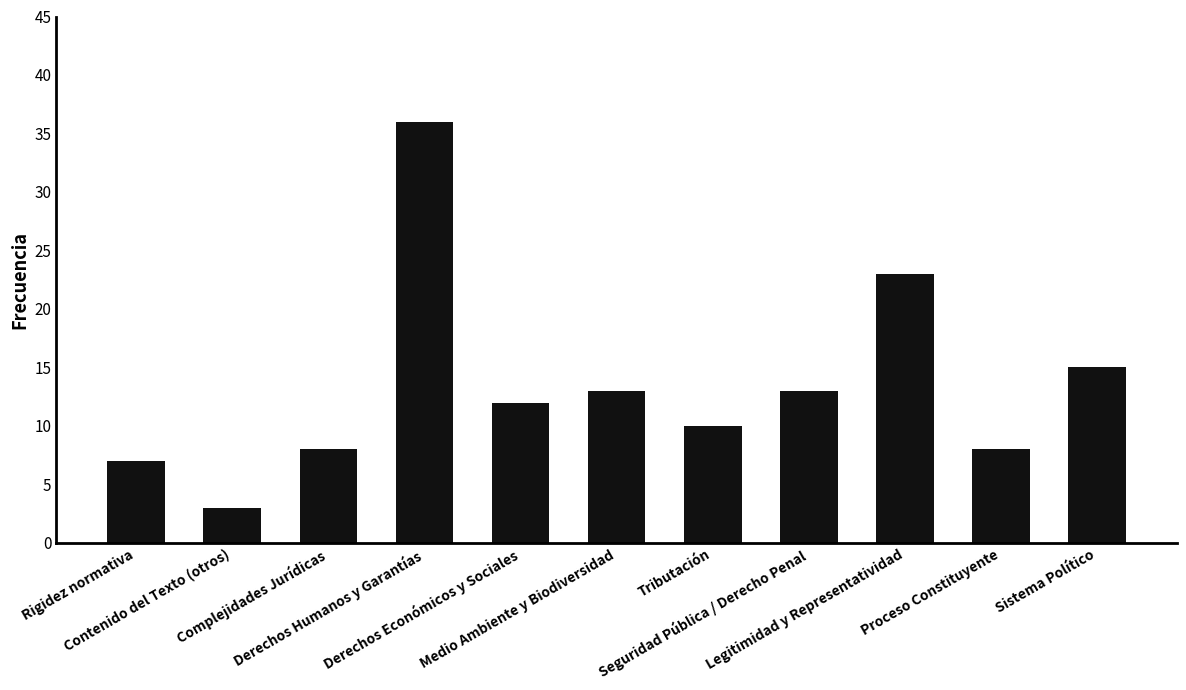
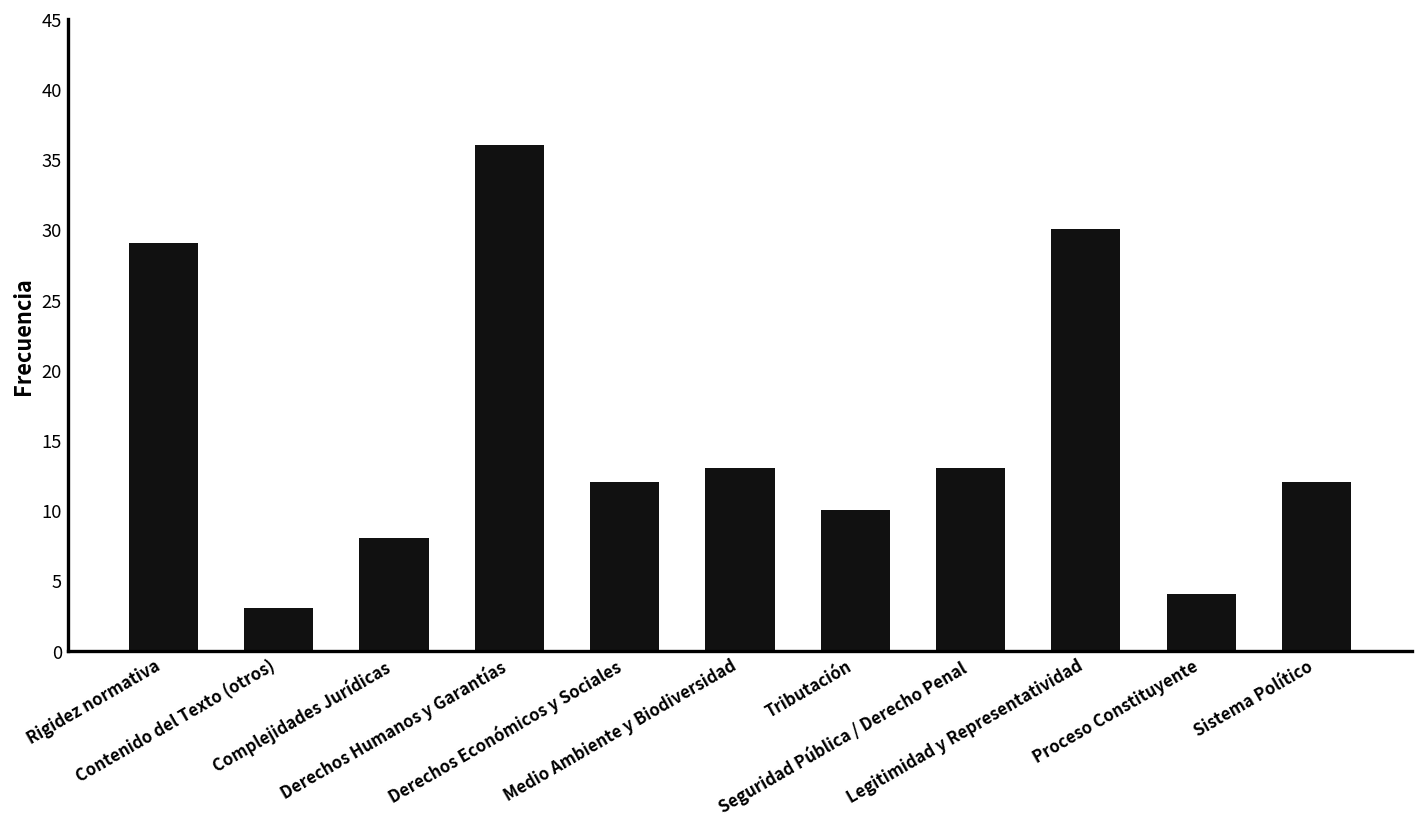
Rigidez normativa: 7 -> 29
Legitimidad y Representatividad: 23 -> 30
Proceso Constituyente: 8 -> 4
Sistema Político: 15 -> 12
